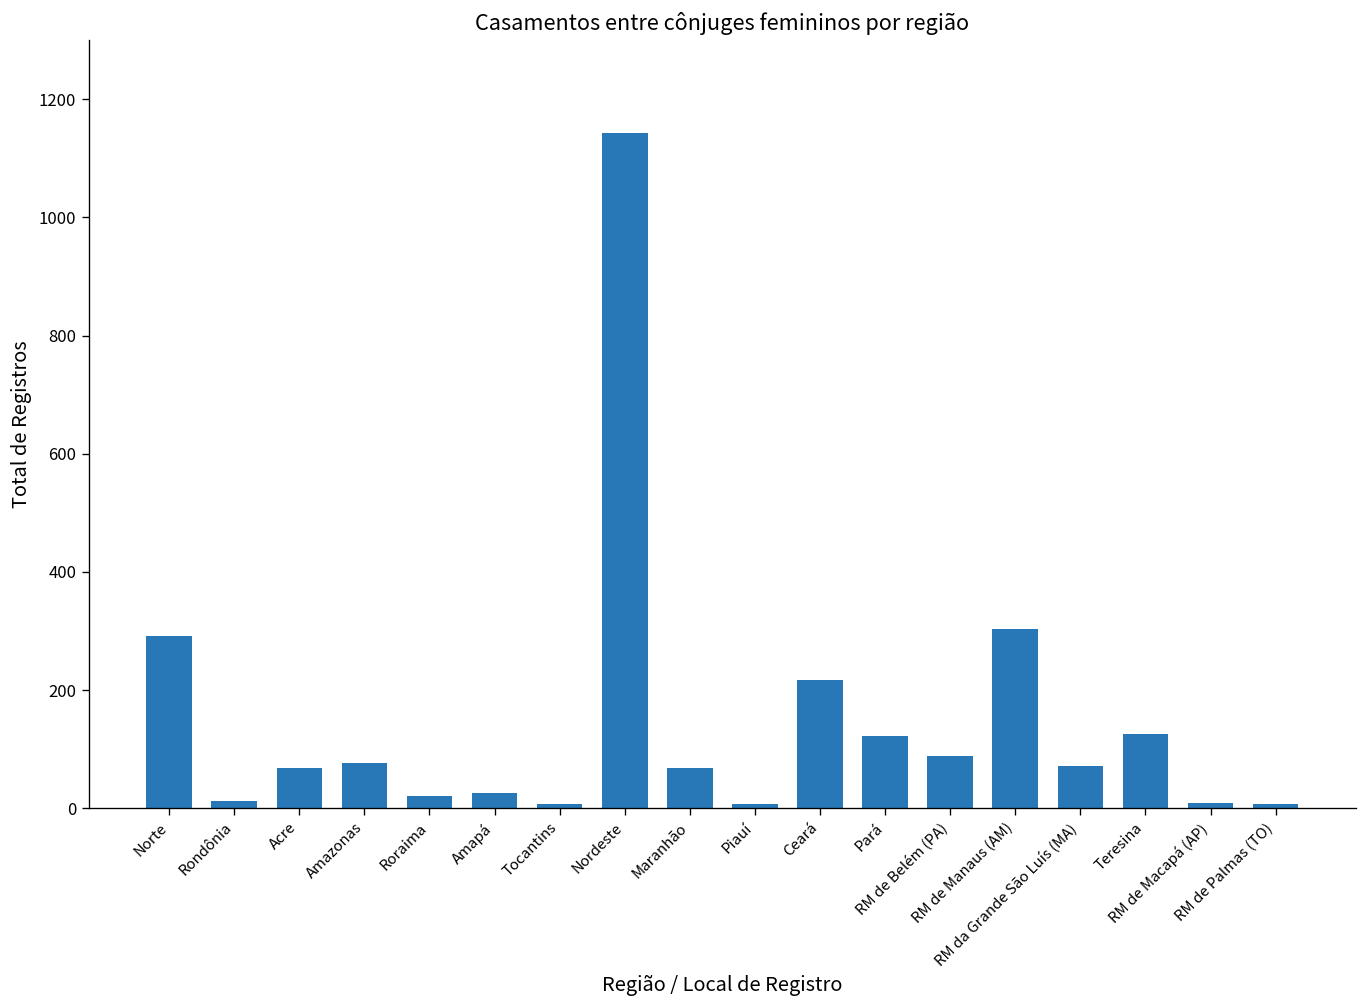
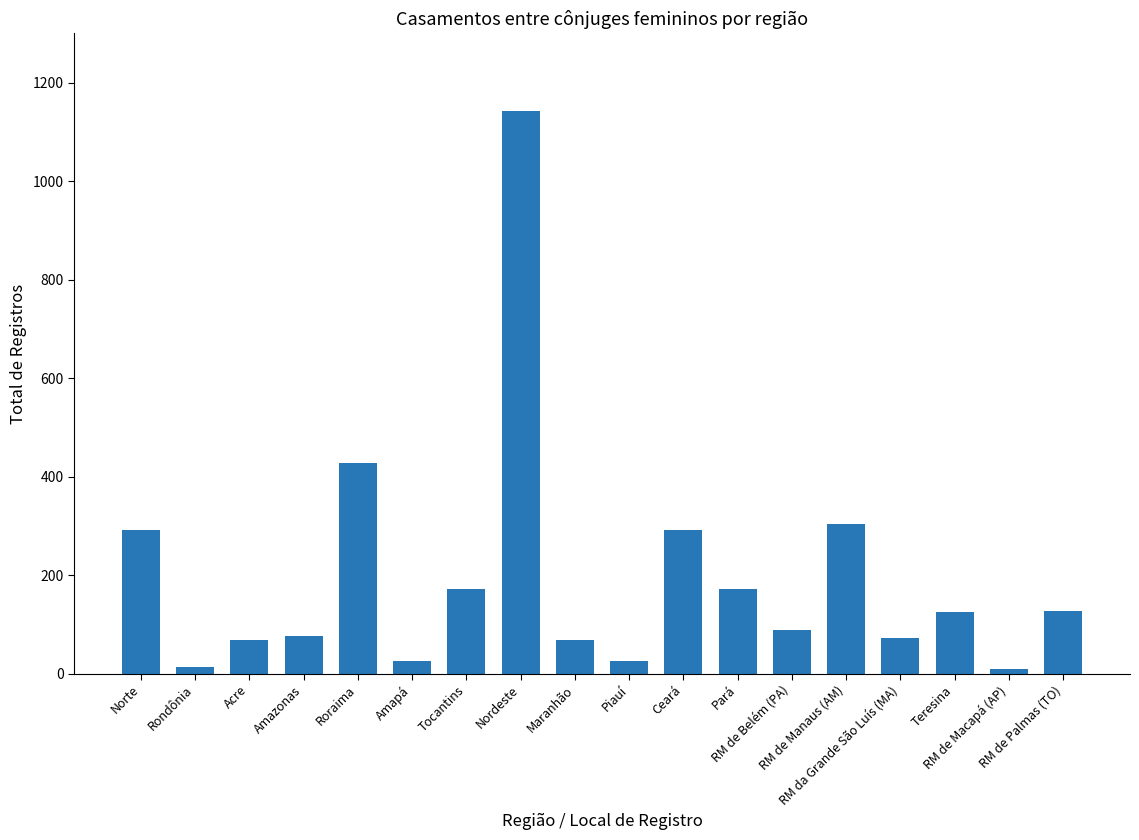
Roraima: 20 -> 430
Tocantins: 10 -> 170
Piauí: 10 -> 30
Ceará: 220 -> 290
Pará: 120 -> 170
RM de Palmas (TO): 10 -> 130
